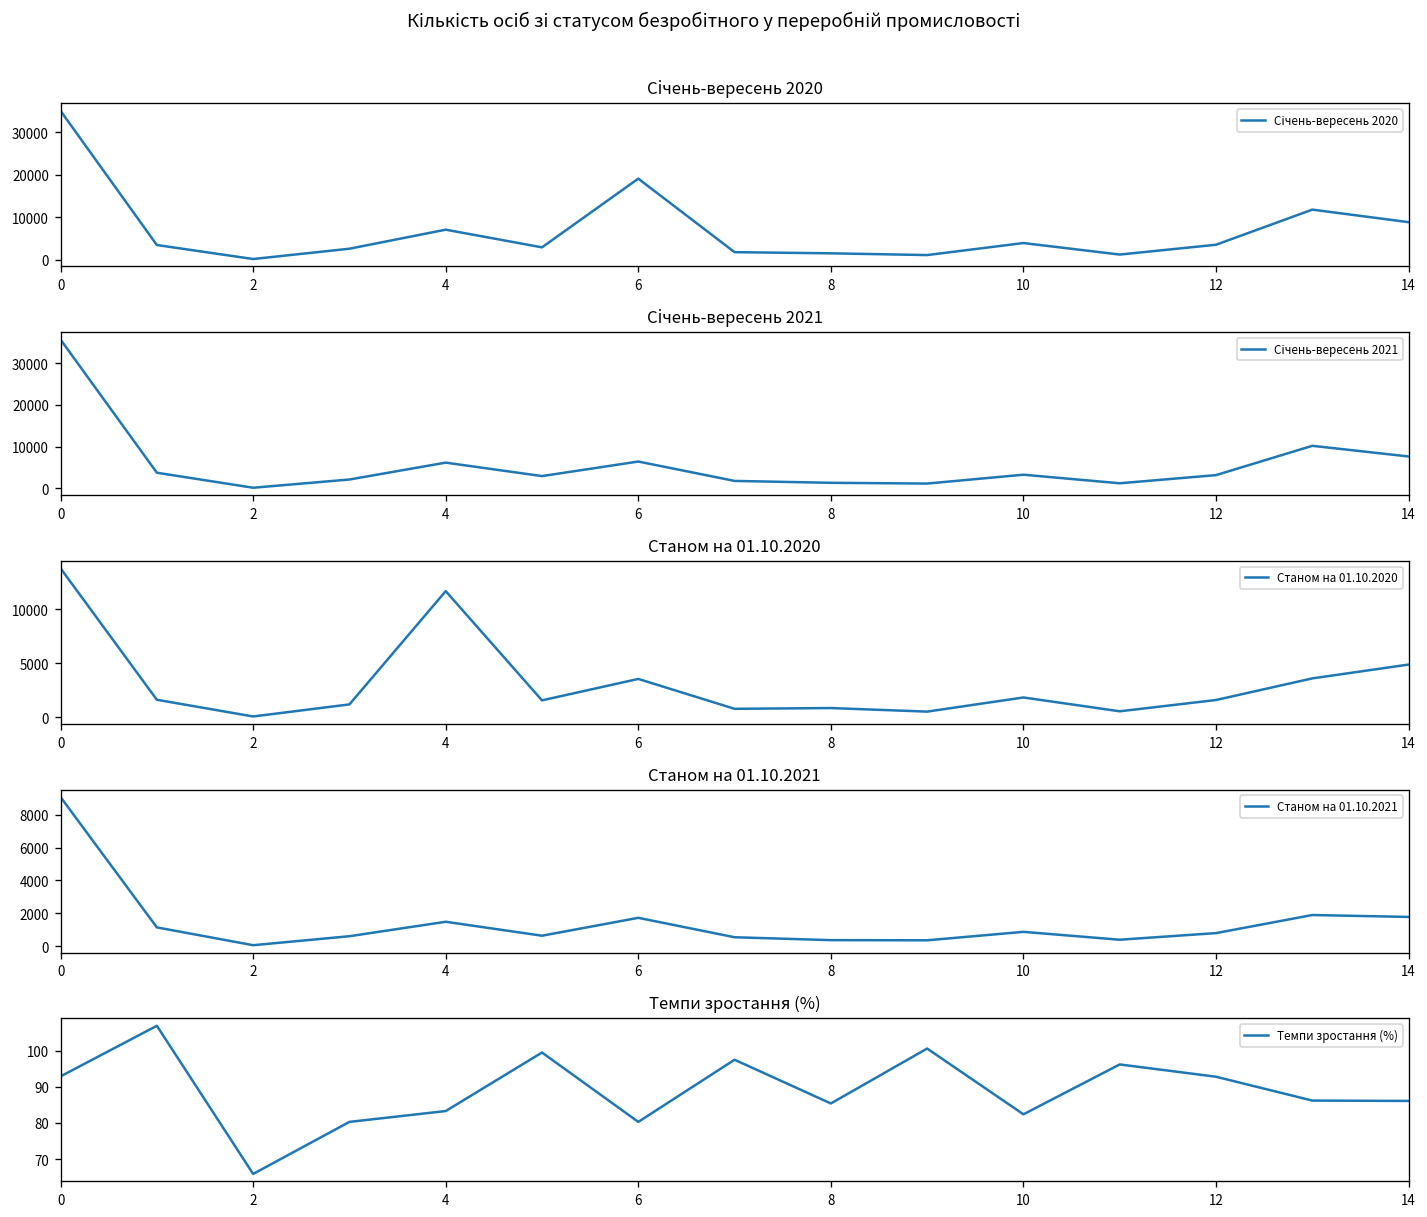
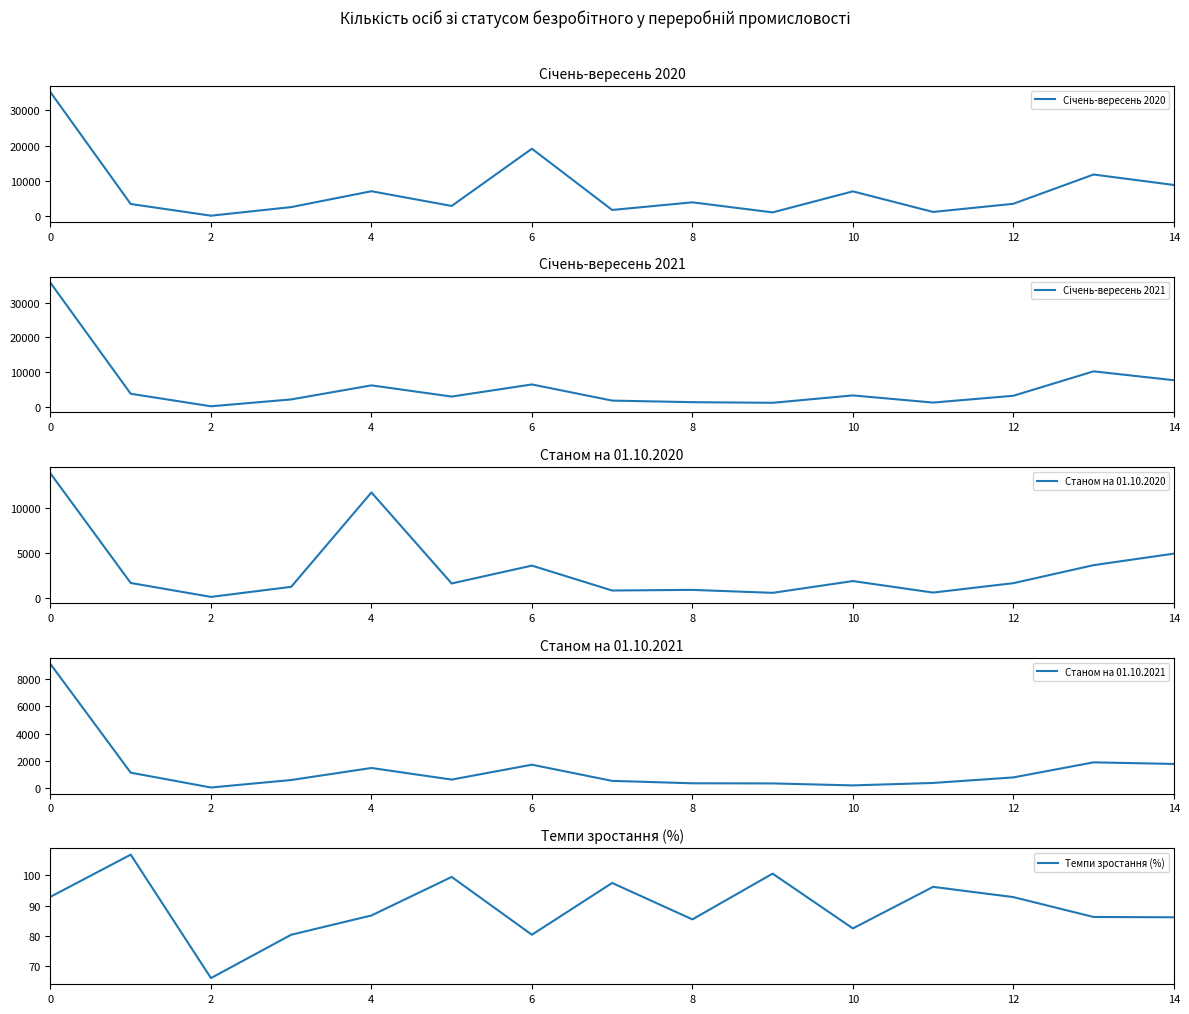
Січень-вересень 2020, 8: 2000 -> 4000
Січень-вересень 2020, 10: 4000 -> 7000
Станом на 01.10.2021, 10: 900 -> 200
Темпи зростання (%), 4: 83 -> 87
